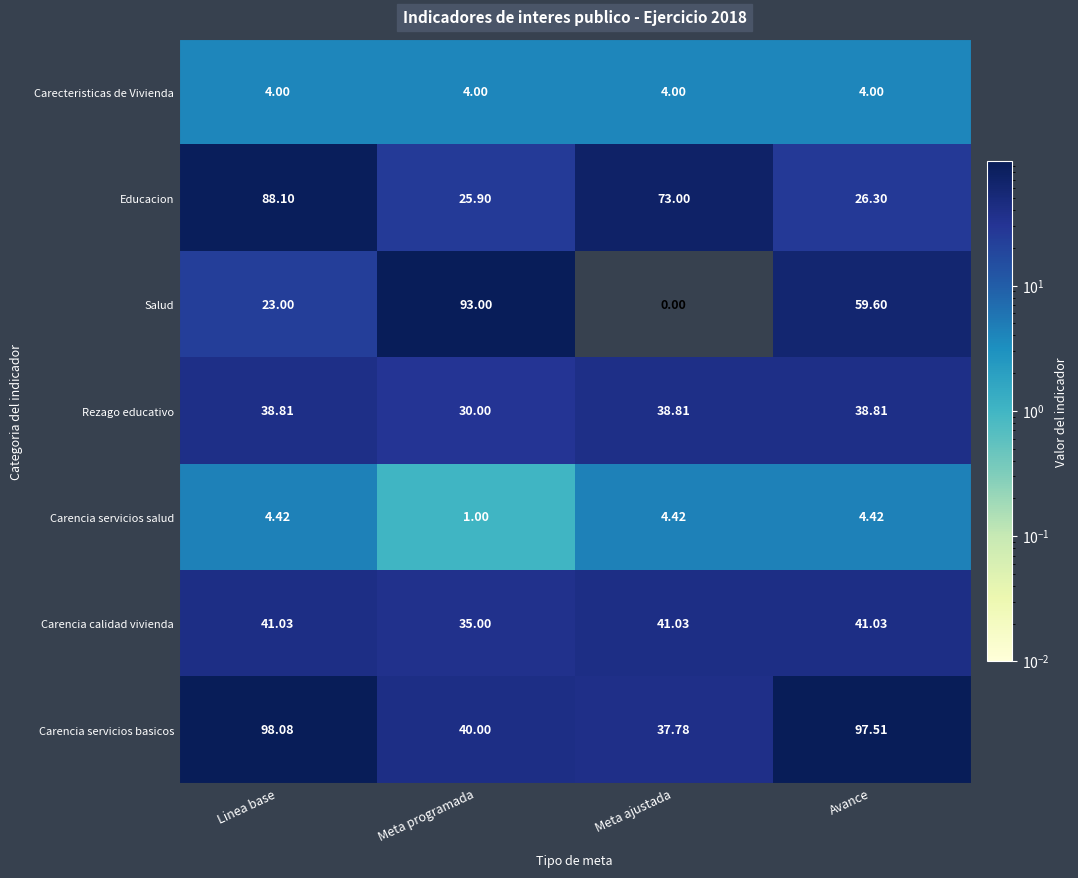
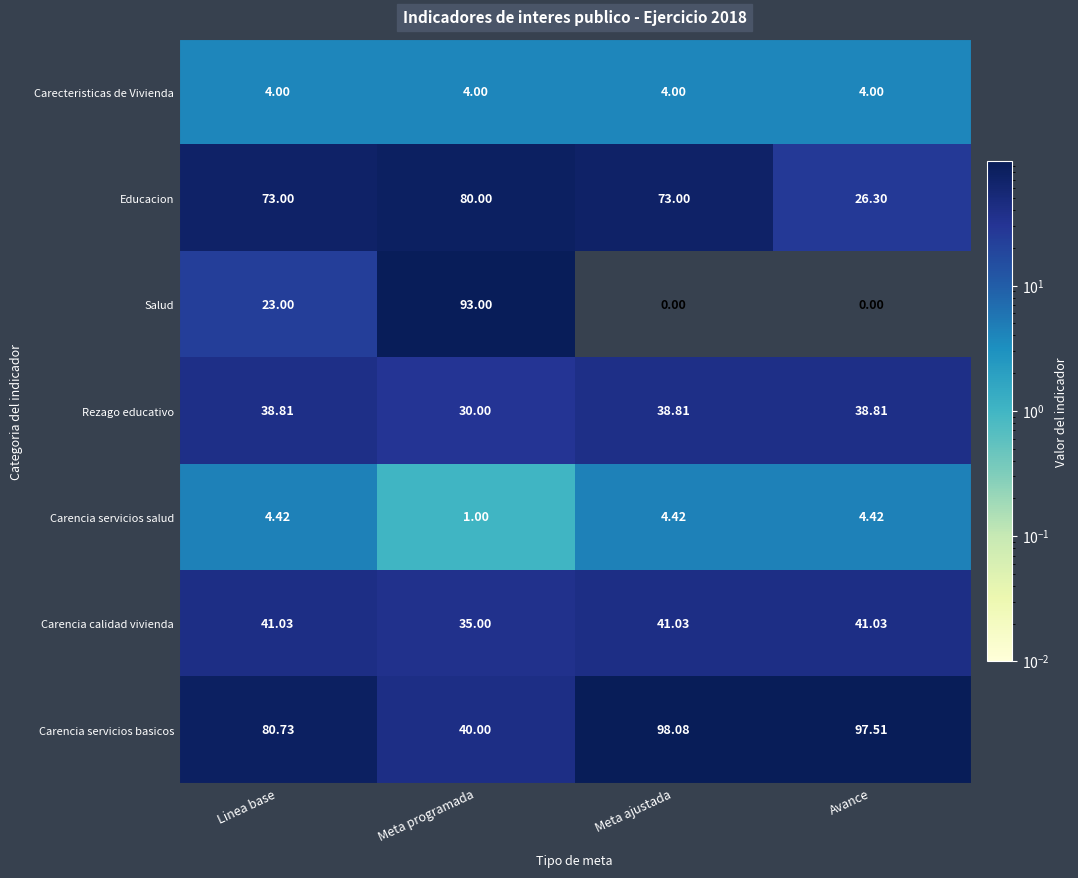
Educacion, Linea base: 88.10 -> 73.00
Educacion, Meta programada: 25.90 -> 80.00
Salud, Avance: 59.60 -> 0.00
Carencia servicios basicos, Linea base: 98.08 -> 80.73
Carencia servicios basicos, Meta ajustada: 37.78 -> 98.08
